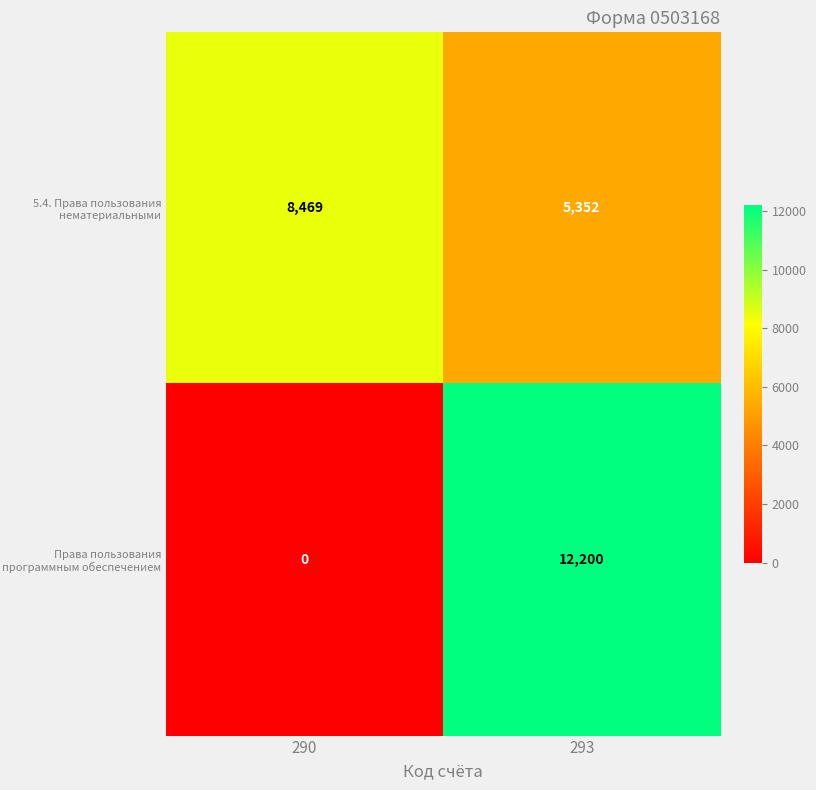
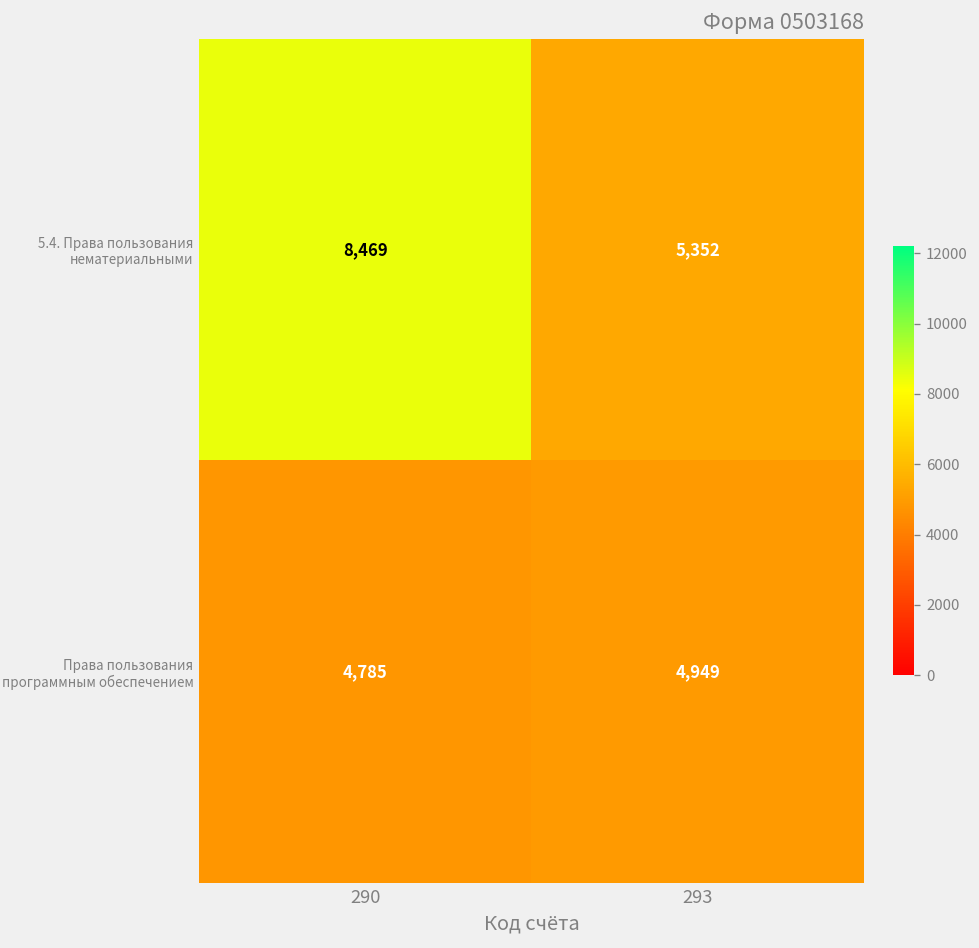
Права пользования программным обеспечением, 290: 0 -> 4,785
Права пользования программным обеспечением, 293: 12,200 -> 4,949
